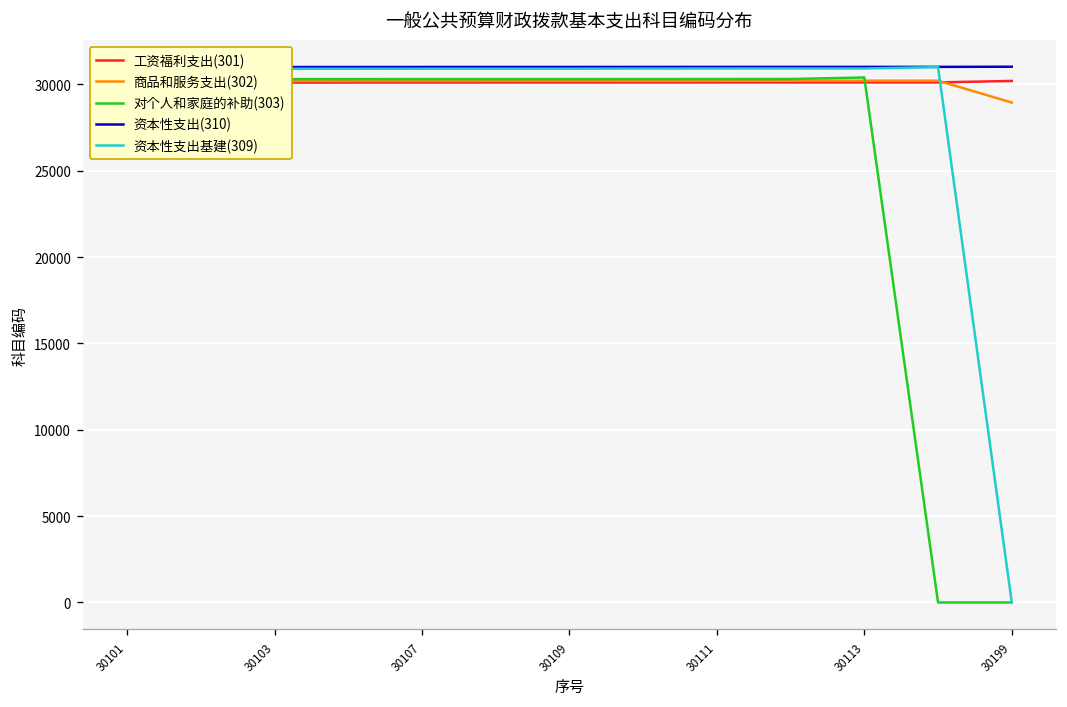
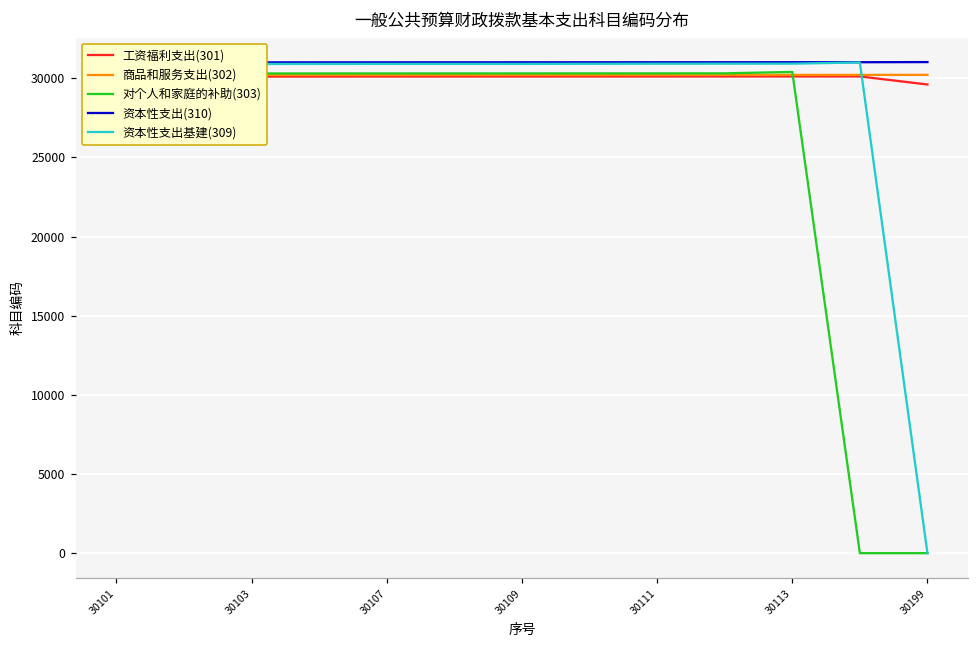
工资福利支出(301), 30199: 30200 -> 29600
商品和服务支出(302), 30199: 28900 -> 30200
